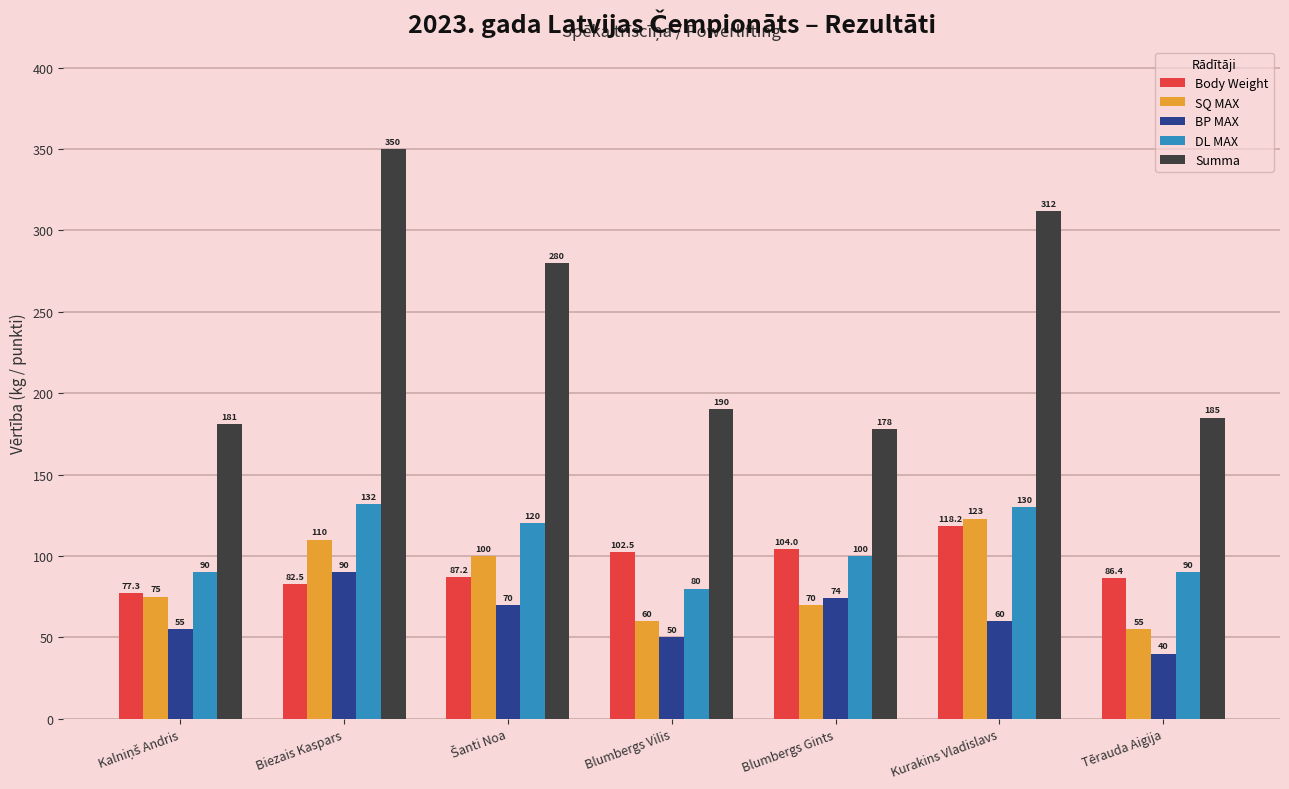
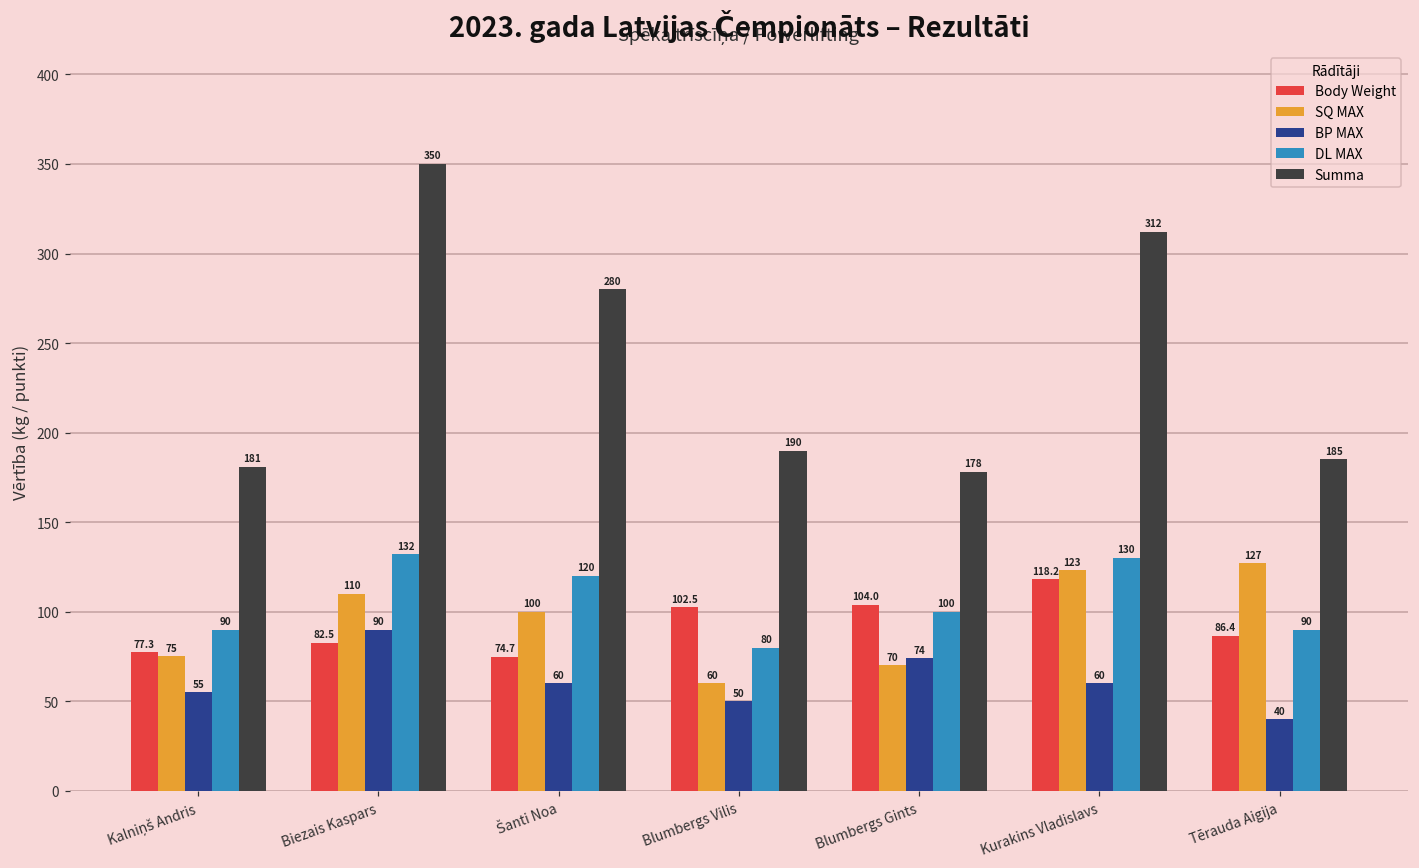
Body Weight, Šanti Noa: 87.2 -> 74.7
BP MAX, Šanti Noa: 70 -> 60
SQ MAX, Tērauda Aigija: 55 -> 127
